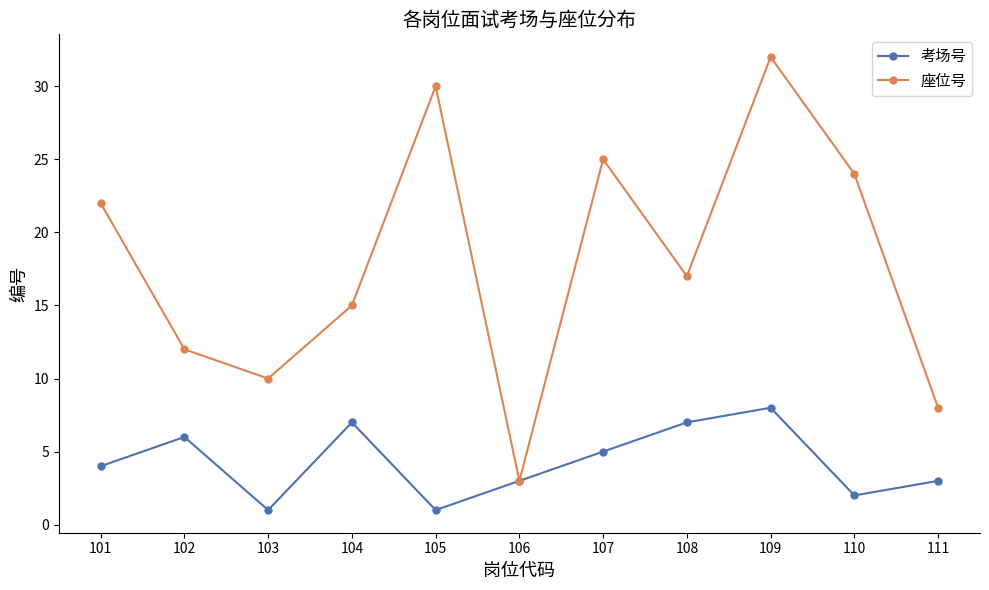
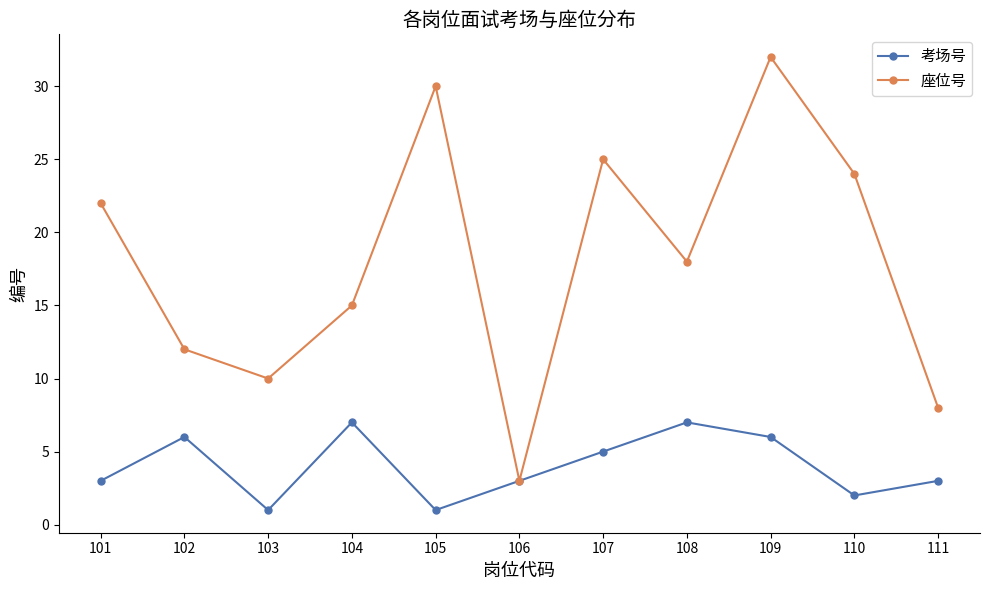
考场号, 101: 4 -> 3
座位号, 108: 17 -> 18
考场号, 109: 8 -> 6
